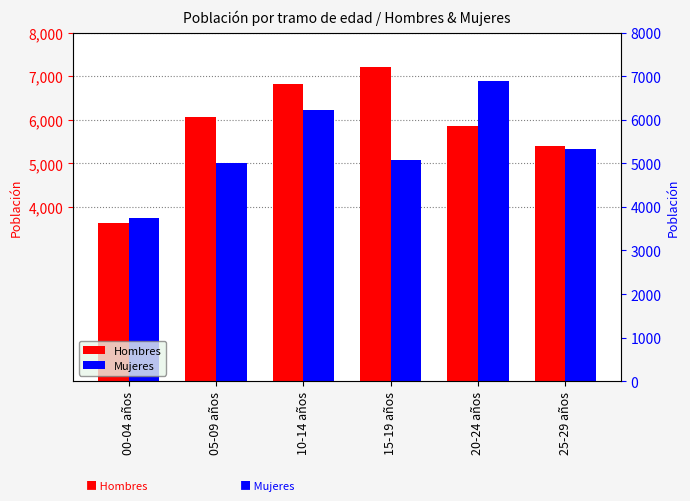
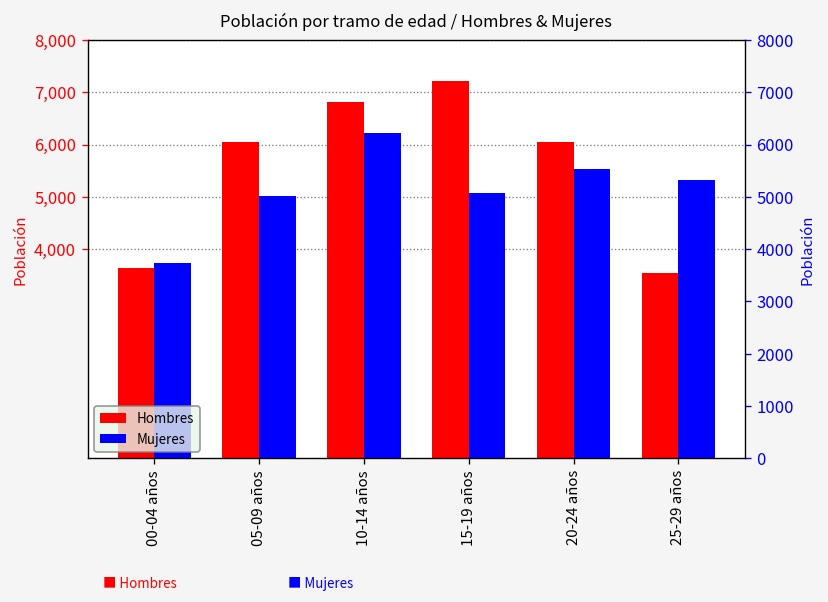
Hombres, 20-24 años: 5,800 -> 6,000
Mujeres, 20-24 años: 6,900 -> 5,500
Hombres, 25-29 años: 5,400 -> 3,500
